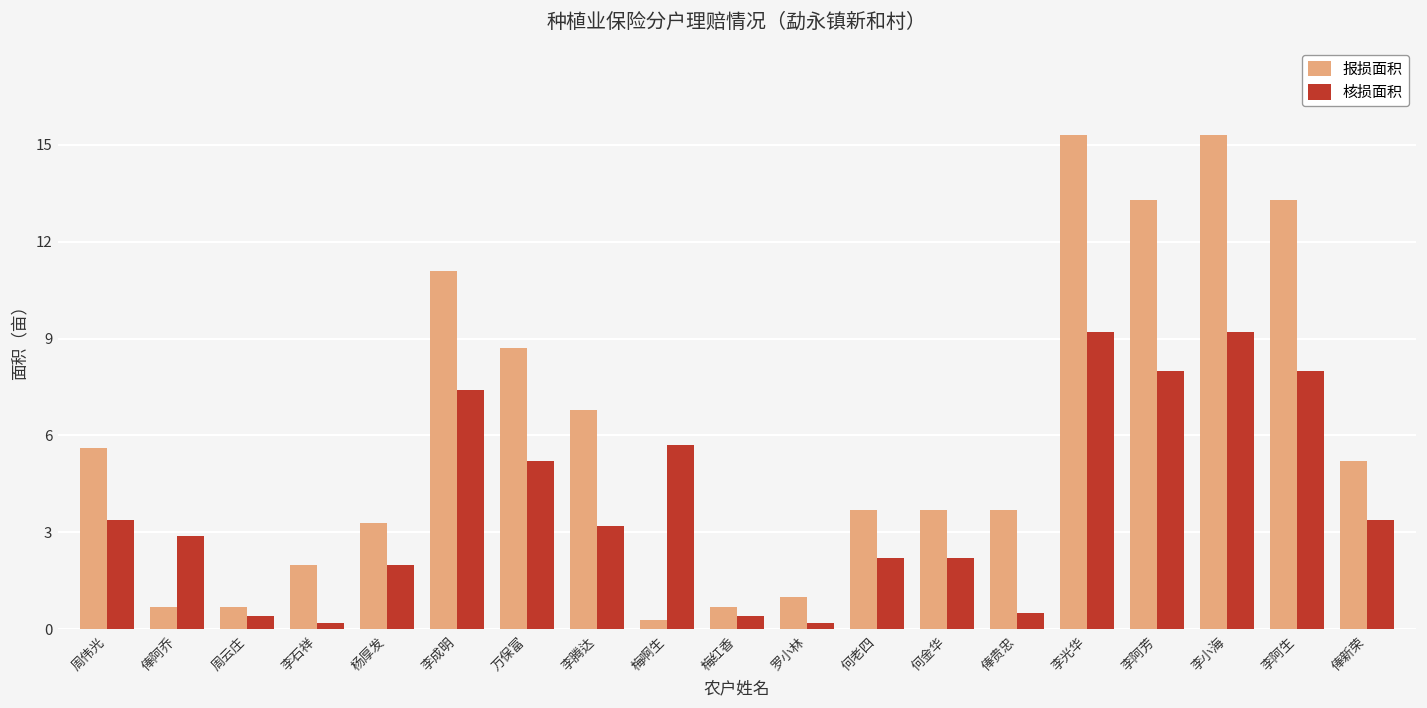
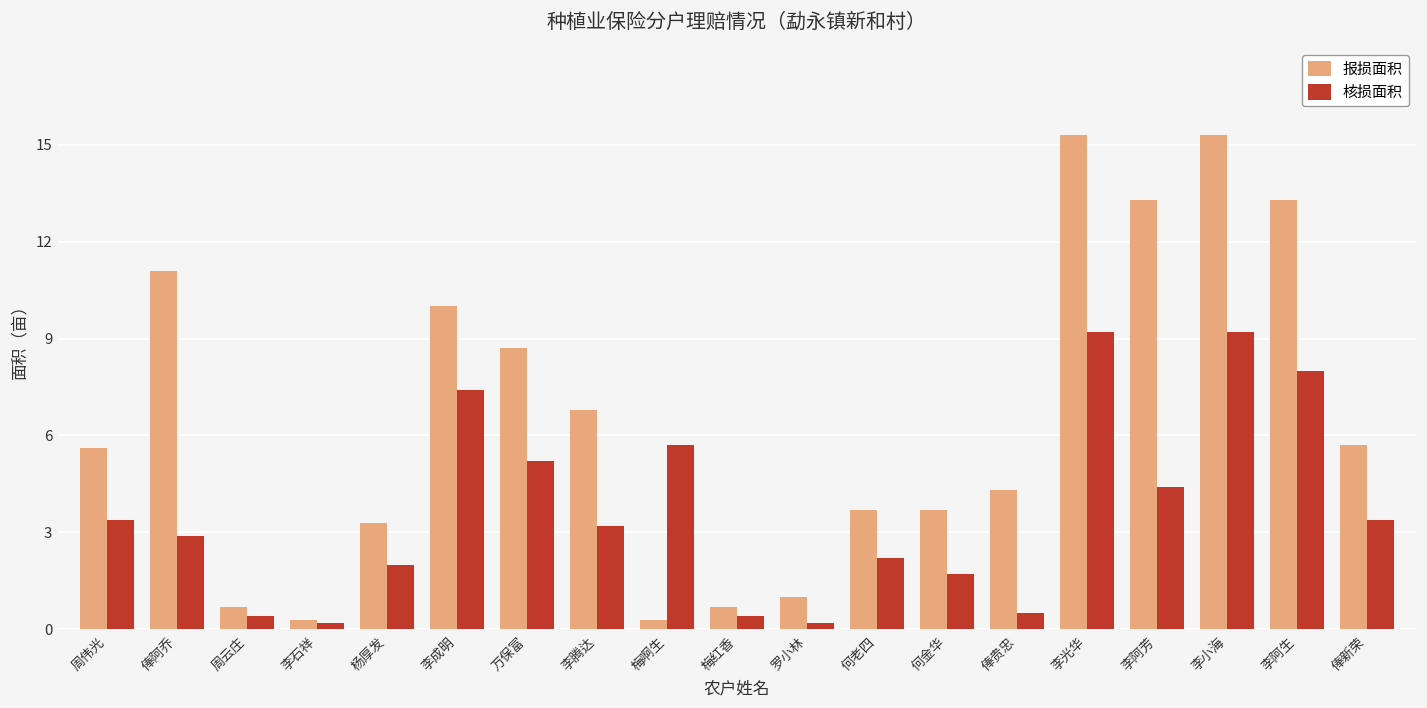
报损面积, 俸阿乔: 0.7 -> 11.1
报损面积, 李石祥: 2.0 -> 0.3
报损面积, 李成明: 11.1 -> 10.0
核损面积, 何金华: 2.2 -> 1.7
报损面积, 俸贵忠: 3.7 -> 4.3
核损面积, 李阿芳: 8.0 -> 4.4
报损面积, 俸新荣: 5.2 -> 5.7
